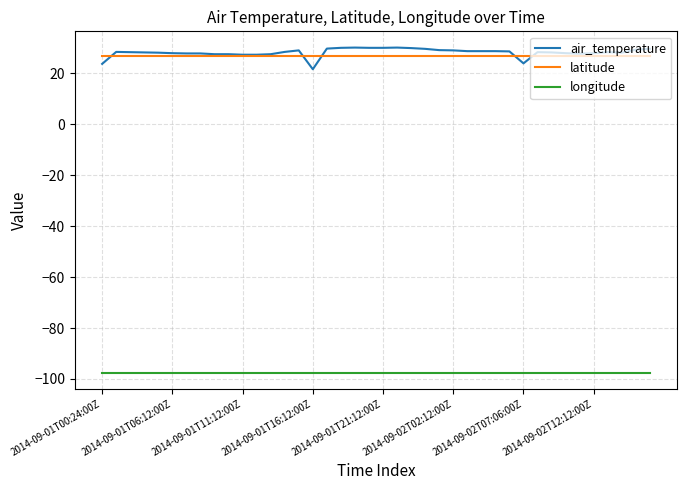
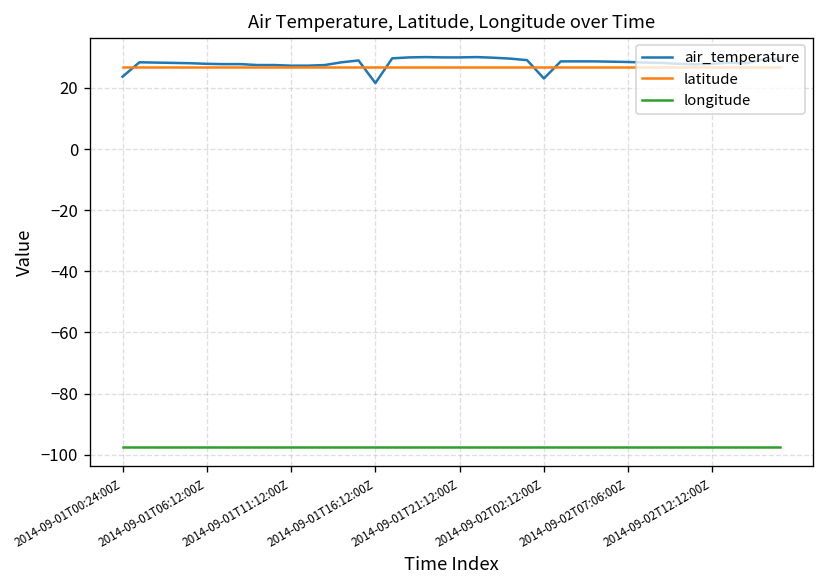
air_temperature, 2014-09-02T02:12:00Z: 29 -> 23
air_temperature, 2014-09-02T07:06:00Z: 24 -> 29
